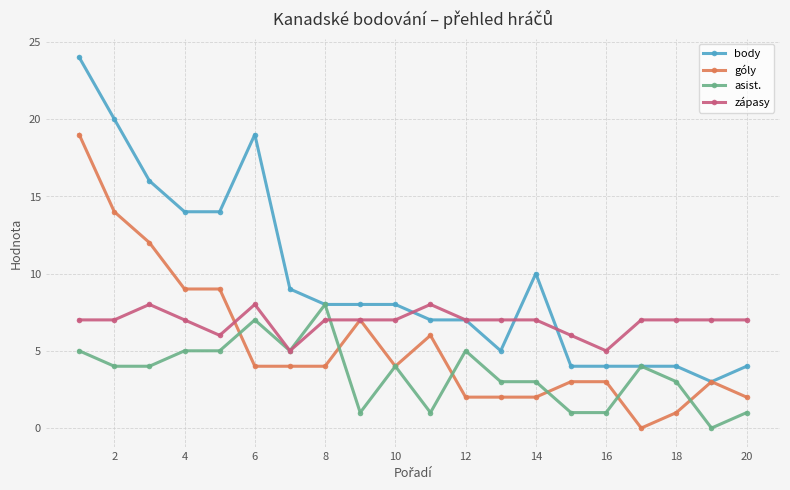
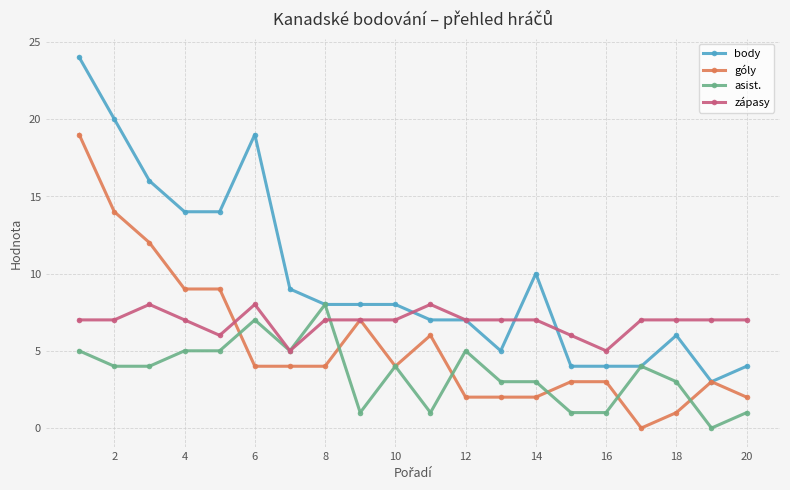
body, 18: 4 -> 6
